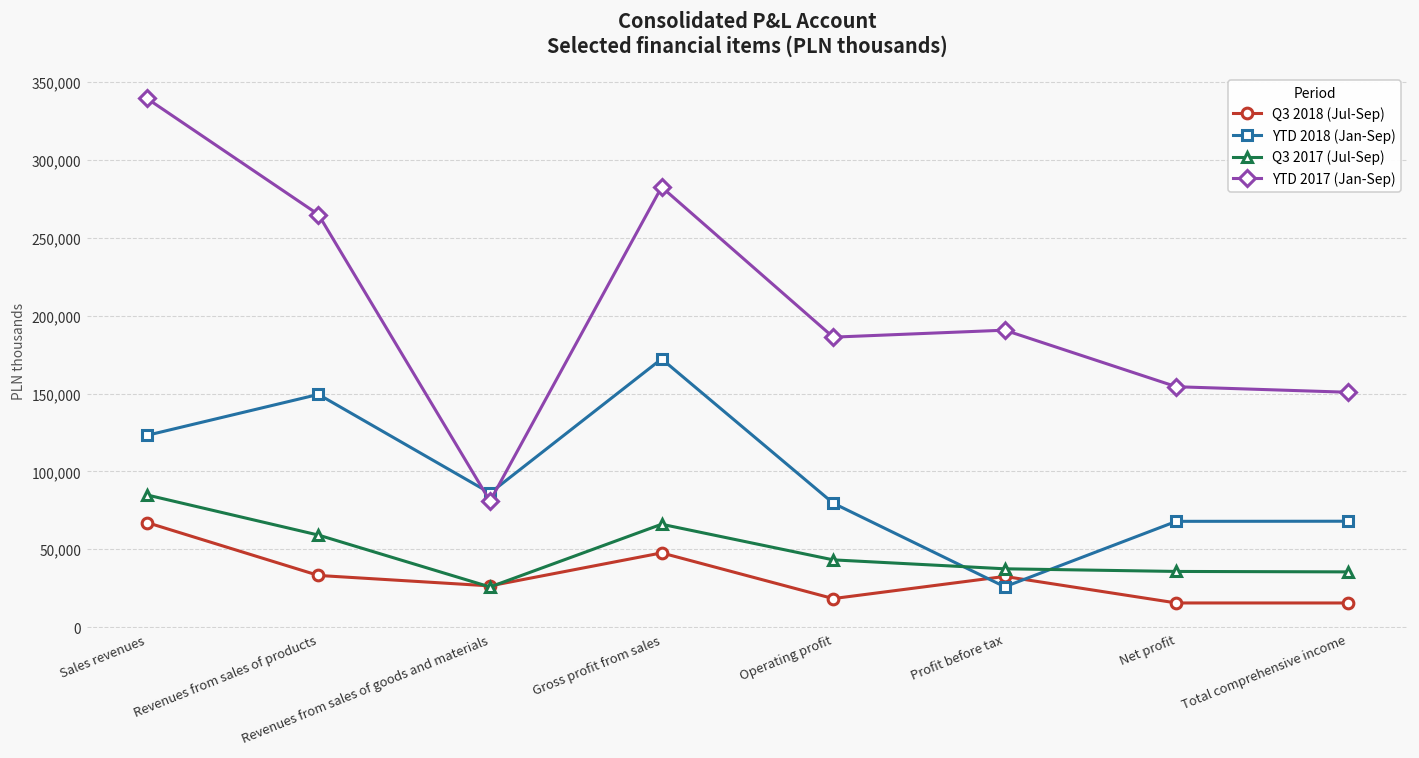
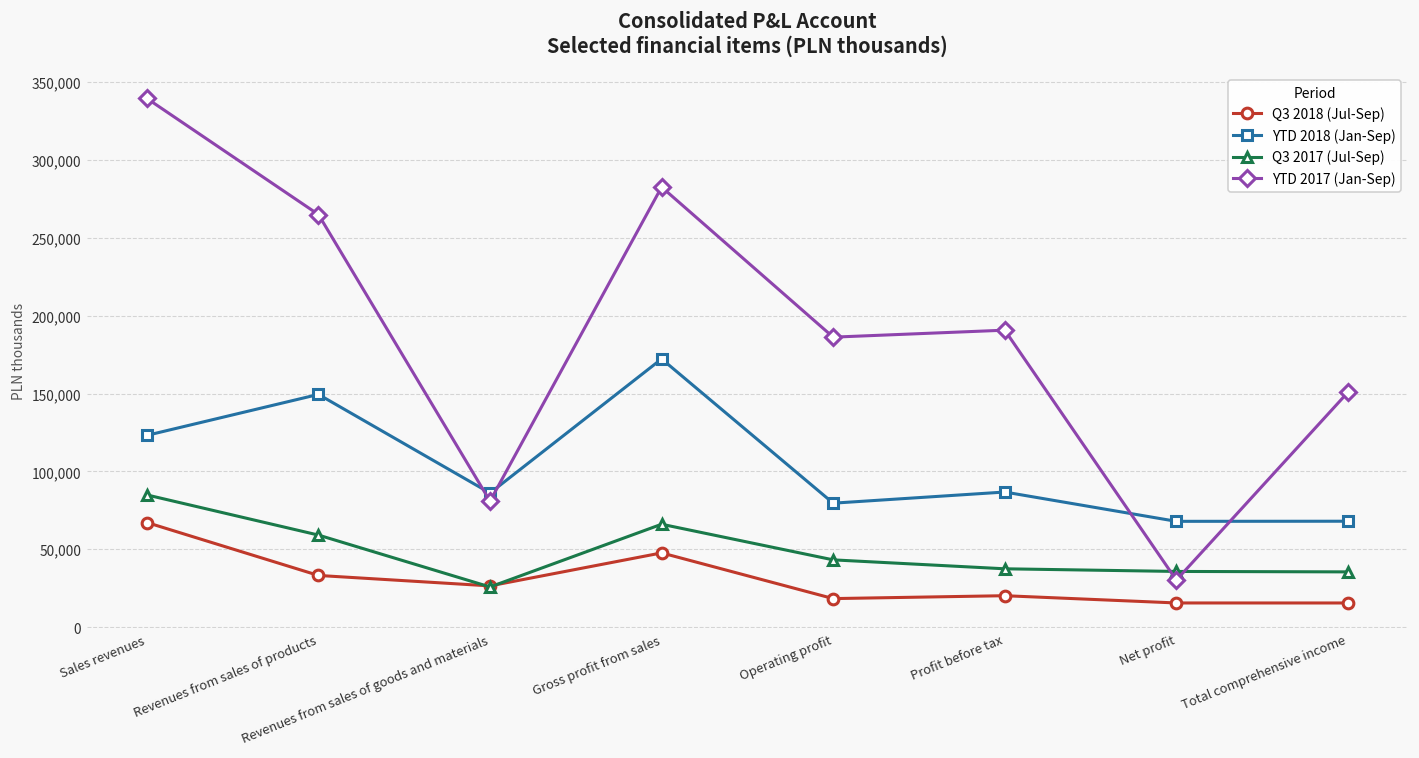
Q3 2018 (Jul-Sep), Profit before tax: 33,000 -> 20,000
YTD 2018 (Jan-Sep), Profit before tax: 26,000 -> 87,000
YTD 2017 (Jan-Sep), Net profit: 154,000 -> 30,000
